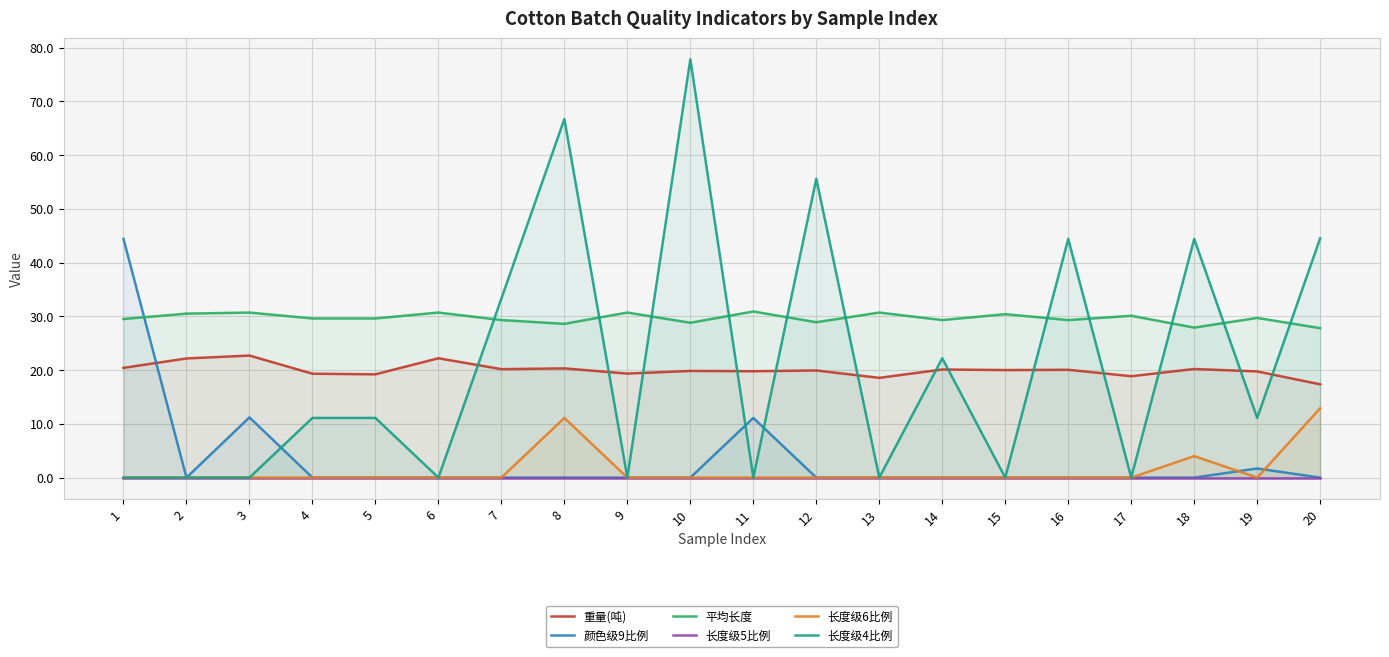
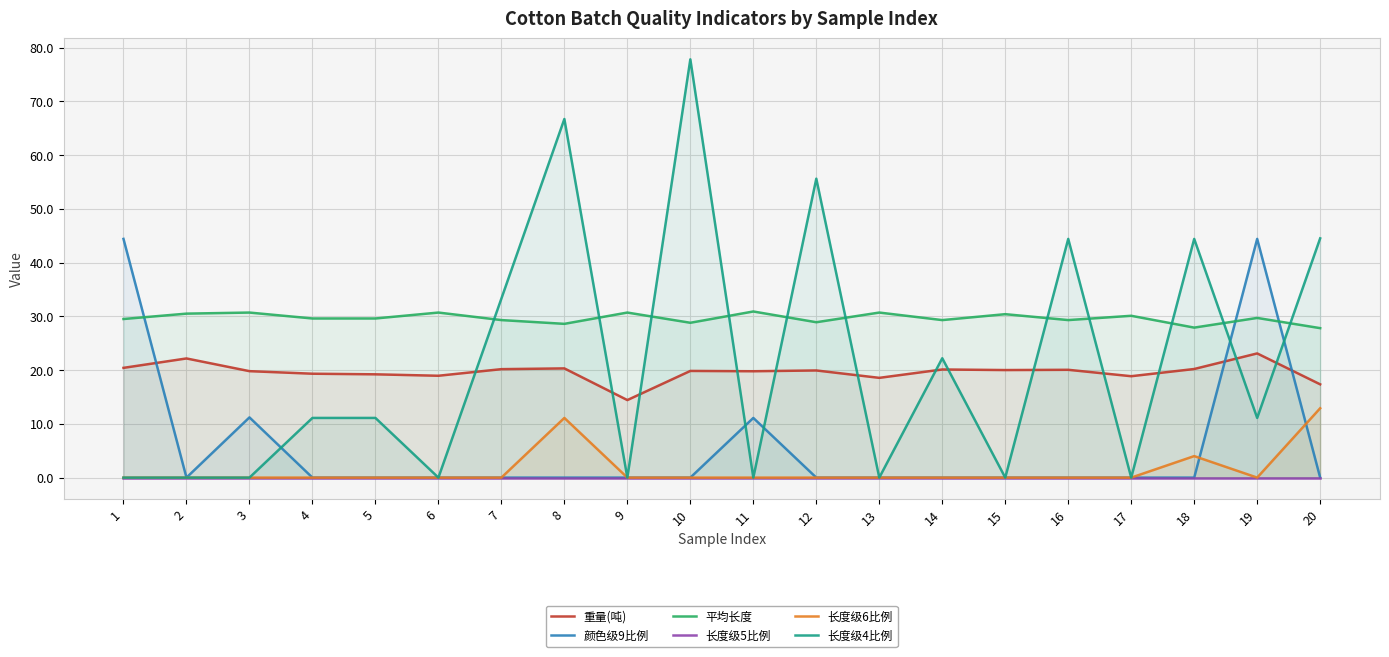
重量(吨), 3: 23 -> 20
重量(吨), 6: 22 -> 19
重量(吨), 9: 19 -> 14
重量(吨), 19: 20 -> 23
颜色级9比例, 19: 2 -> 44
